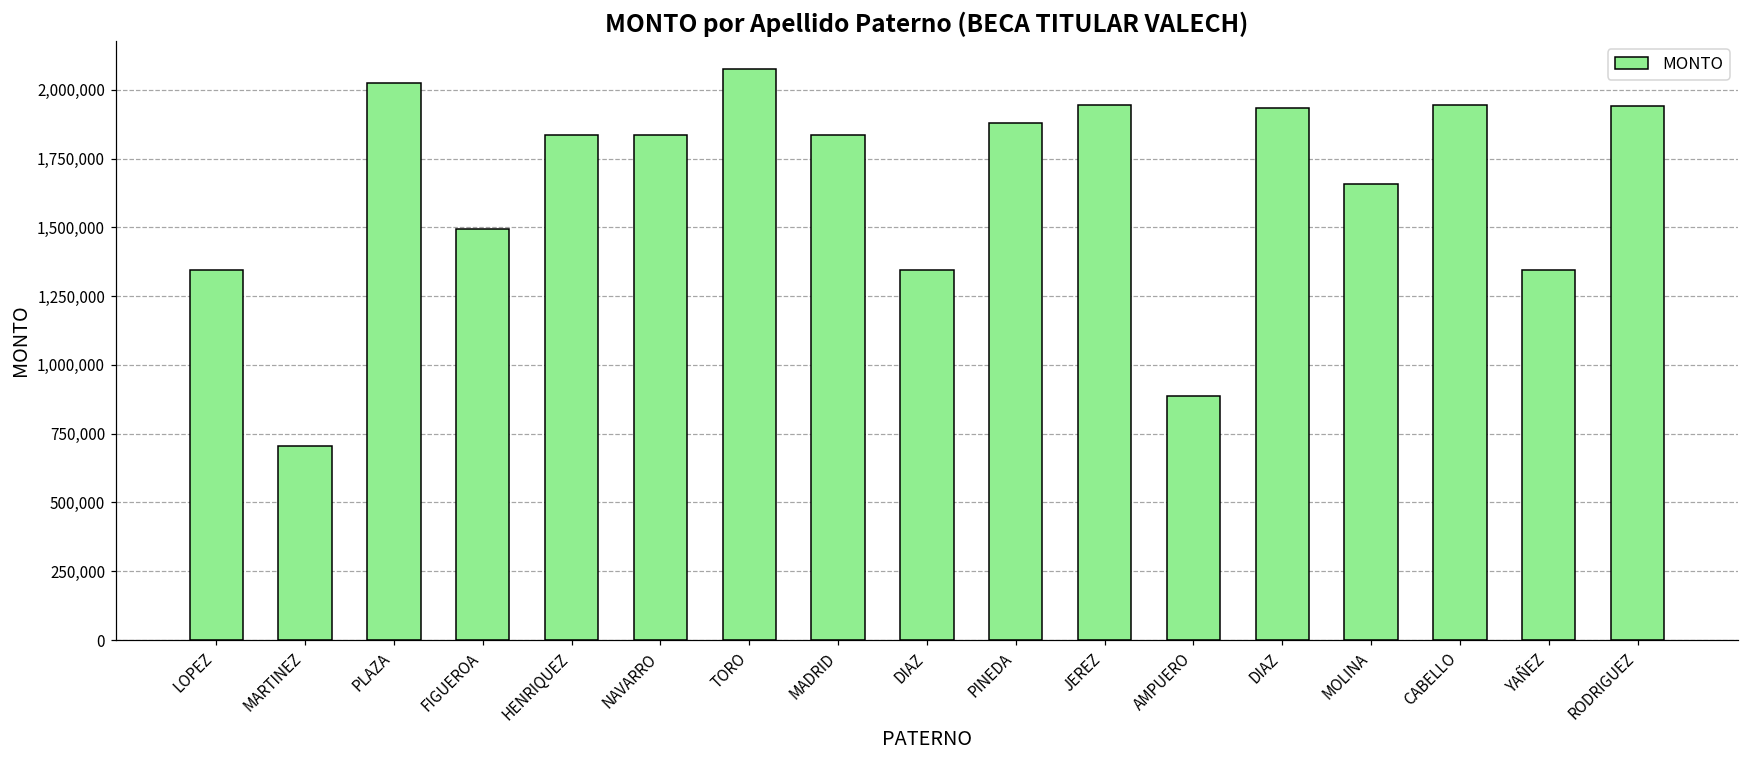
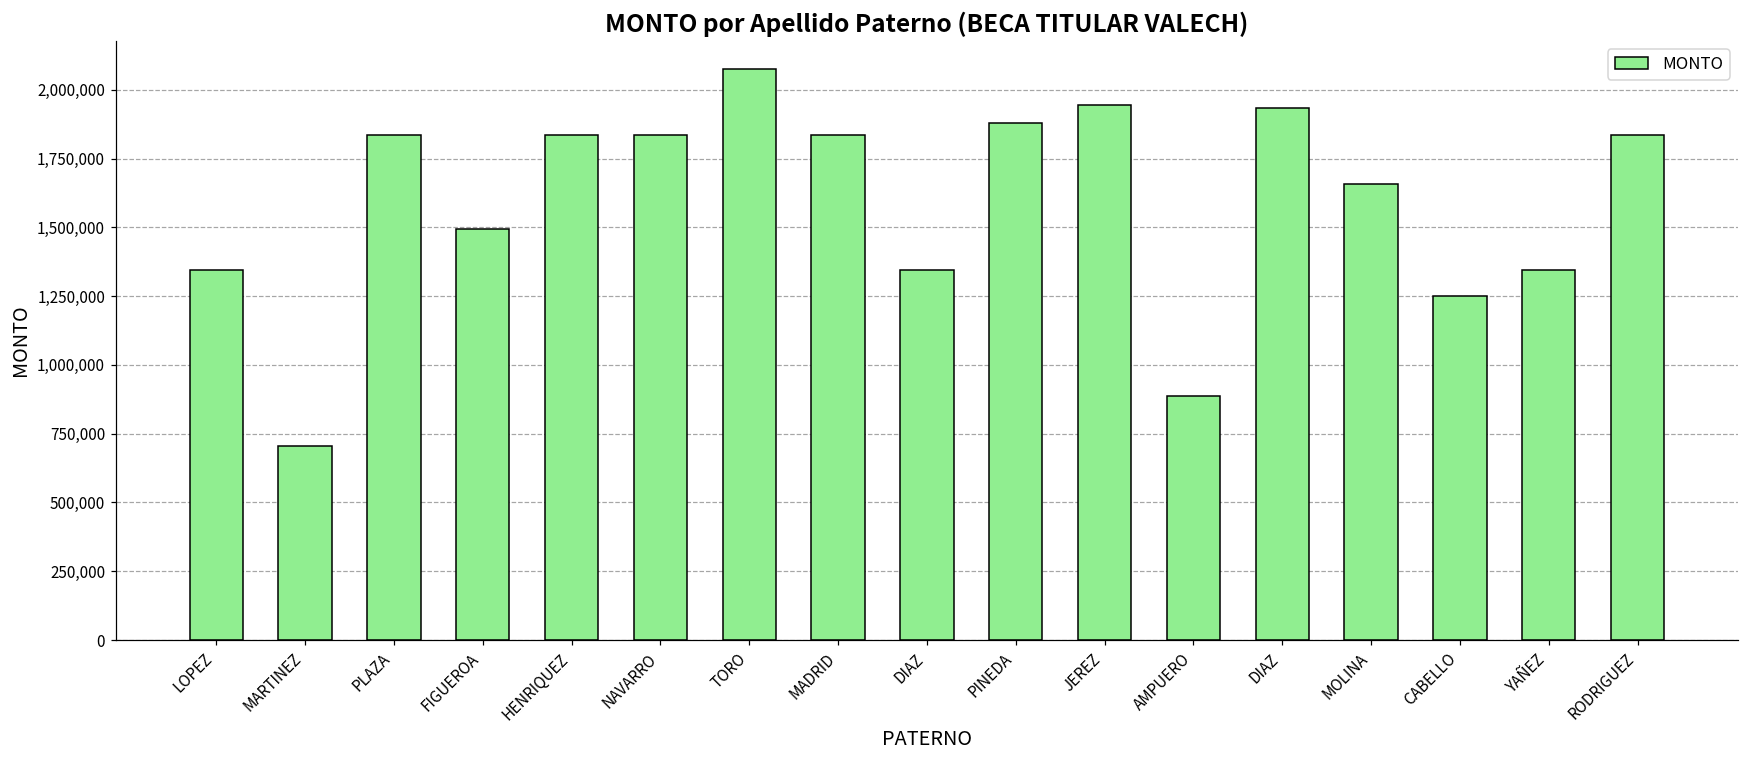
PLAZA: 2,030,000 -> 1,840,000
CABELLO: 1,940,000 -> 1,250,000
RODRIGUEZ: 1,940,000 -> 1,840,000
